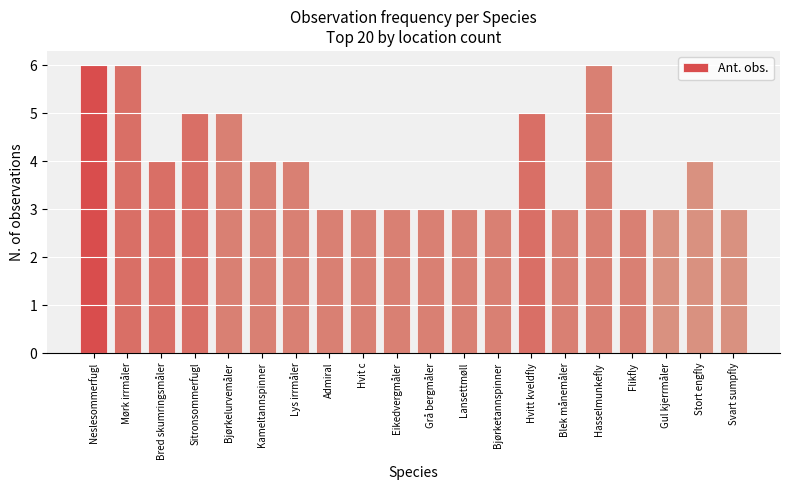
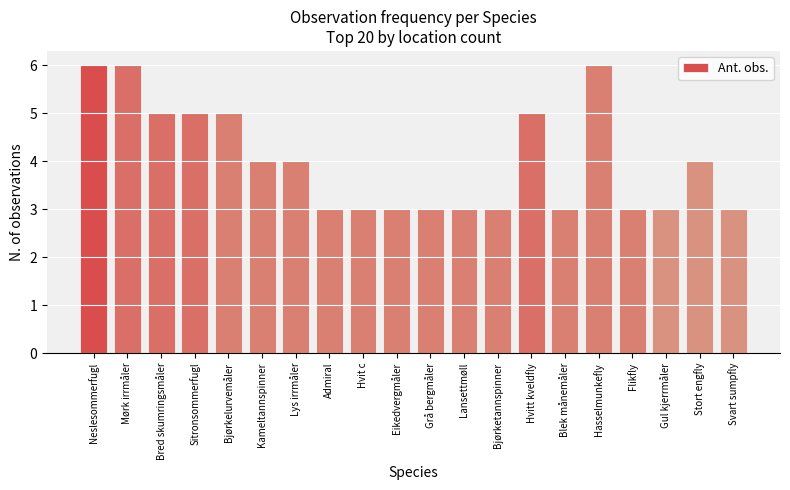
Bred skumringsmåler: 4 -> 5
